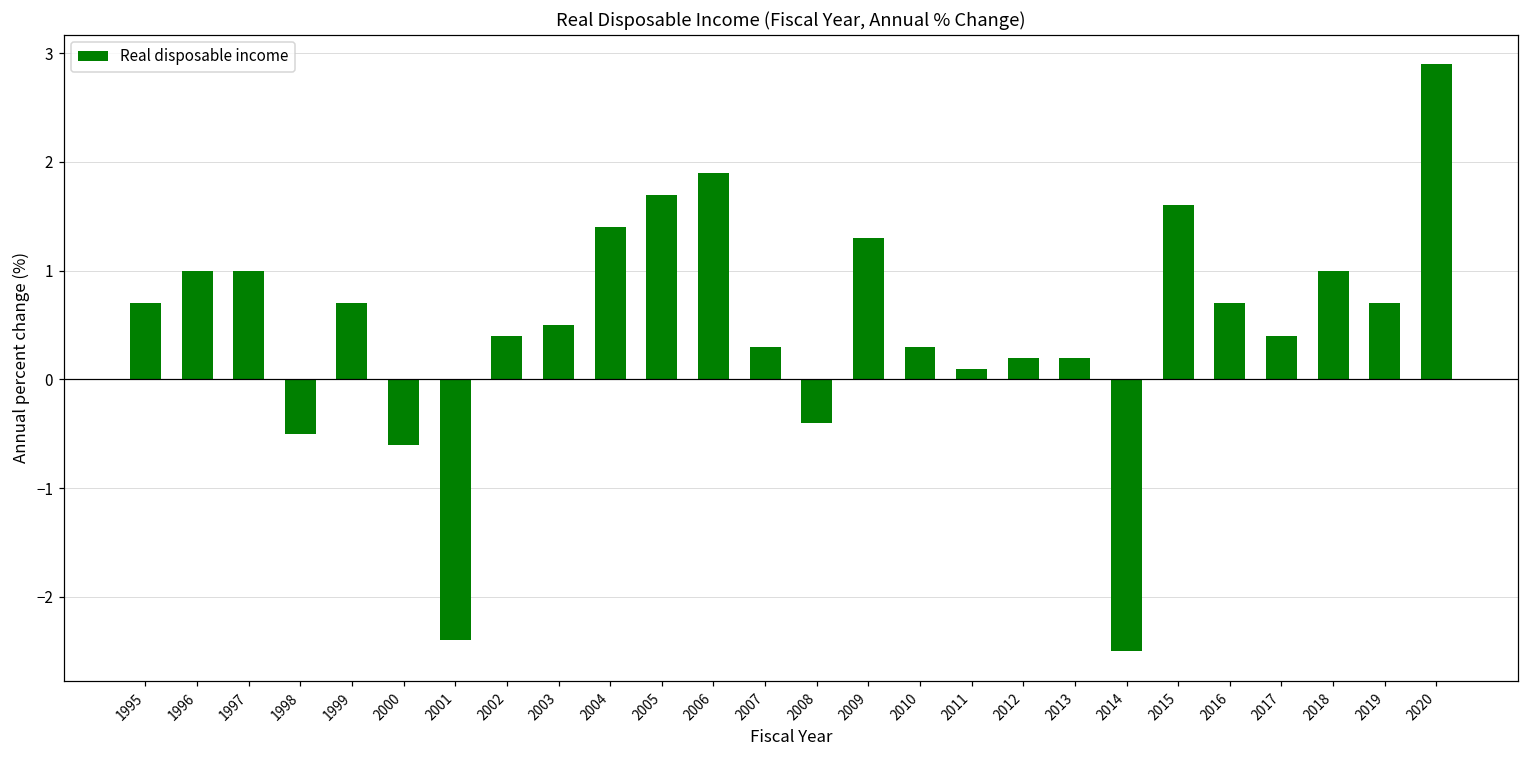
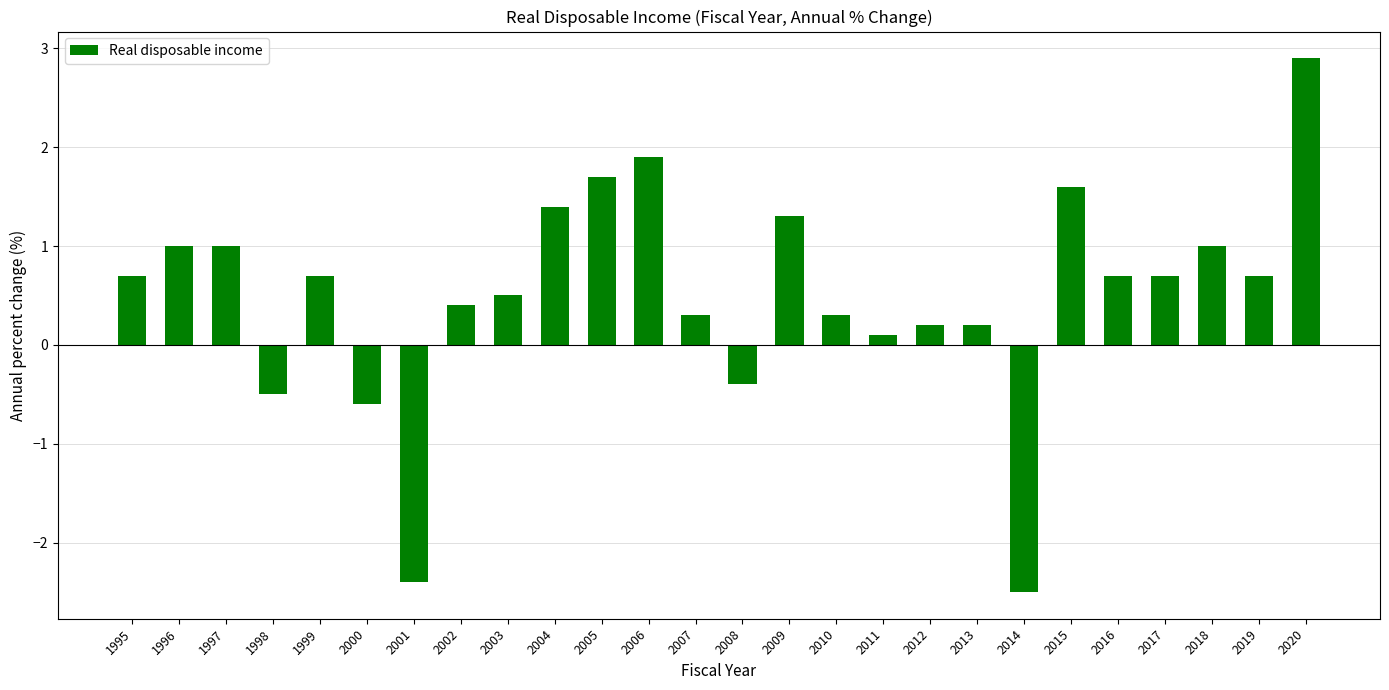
2017: 0.4 -> 0.7
